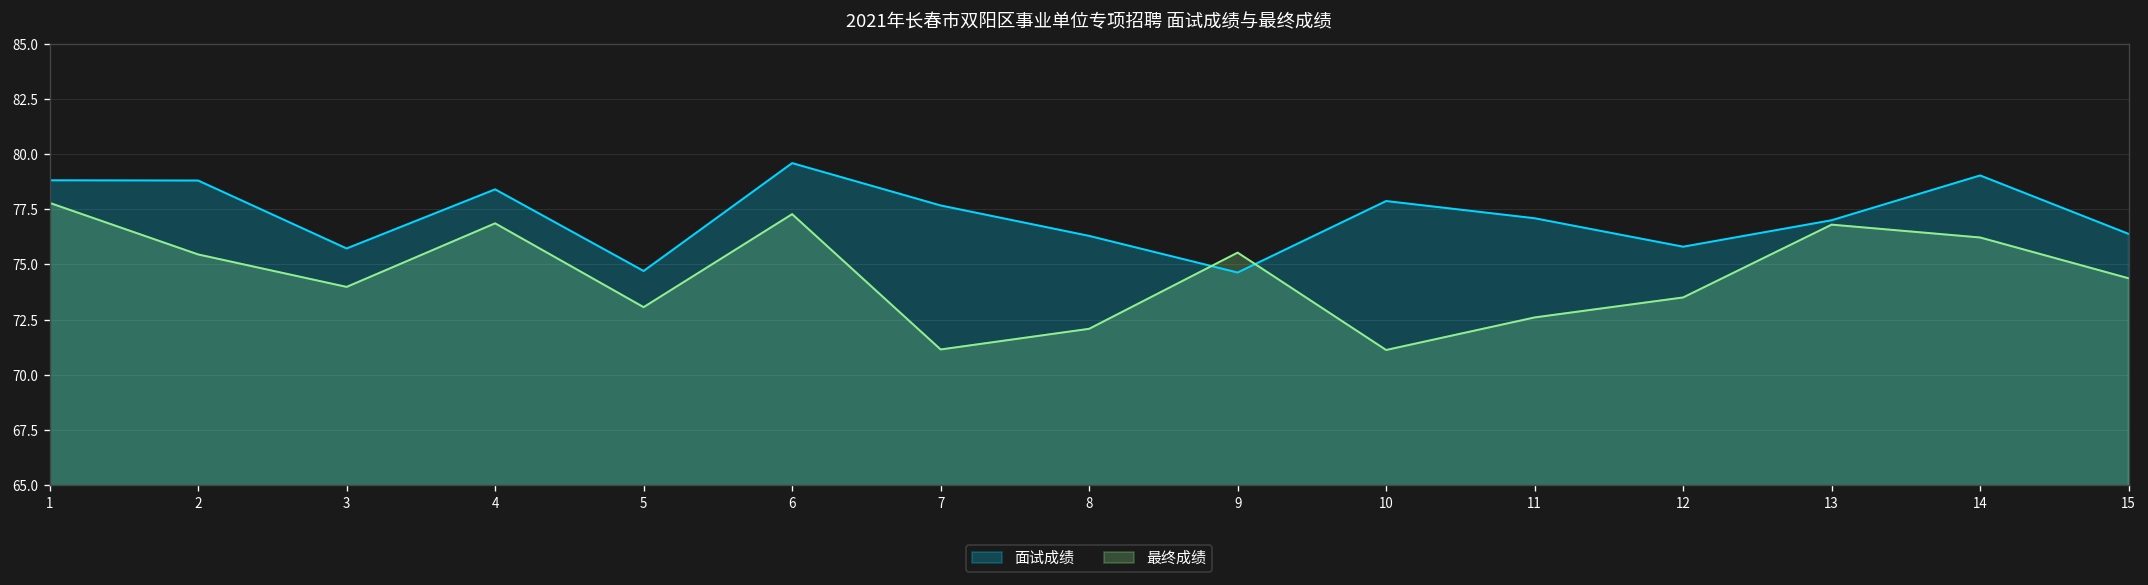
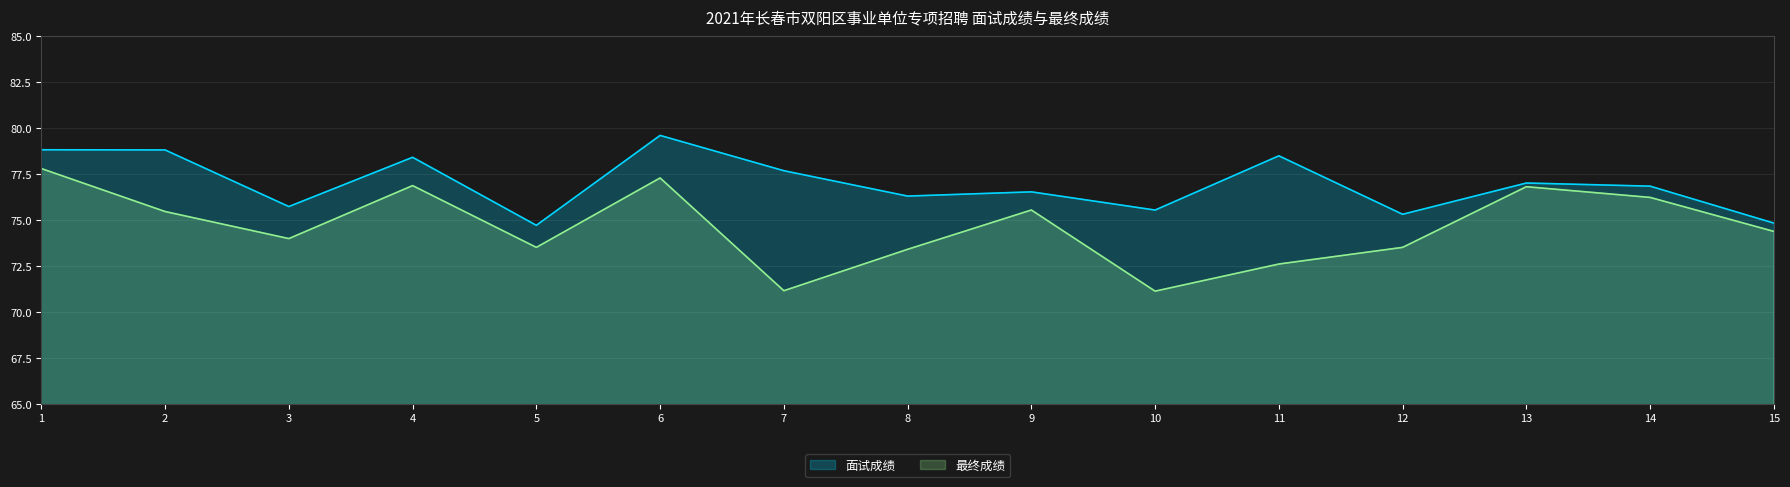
最终成绩, 5: 73.1 -> 73.5
最终成绩, 8: 72.1 -> 73.4
面试成绩, 9: 74.6 -> 76.5
面试成绩, 10: 77.9 -> 75.5
面试成绩, 11: 77.1 -> 78.5
面试成绩, 12: 75.8 -> 75.3
面试成绩, 14: 79.0 -> 76.8
面试成绩, 15: 76.4 -> 74.8
